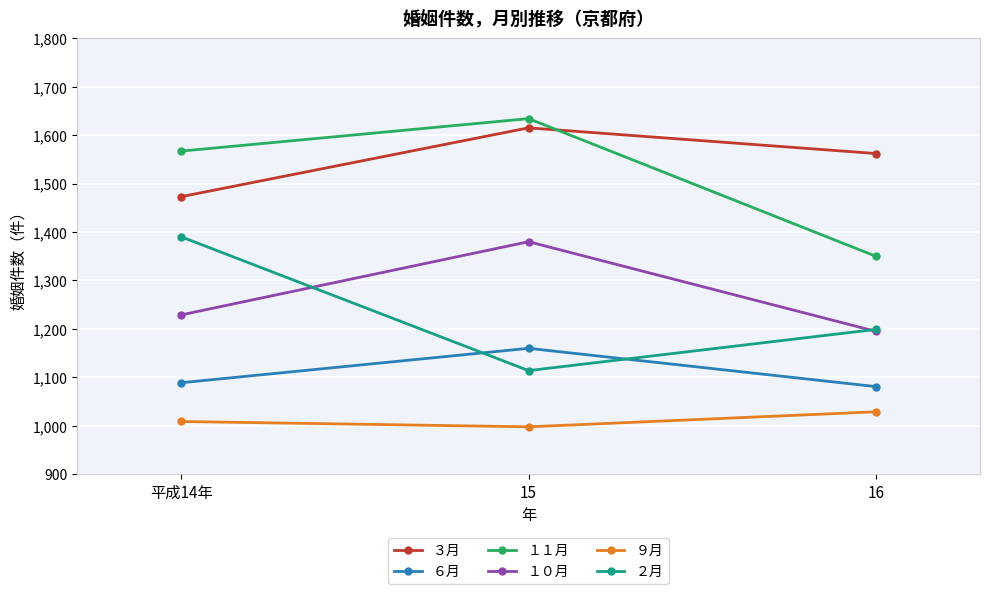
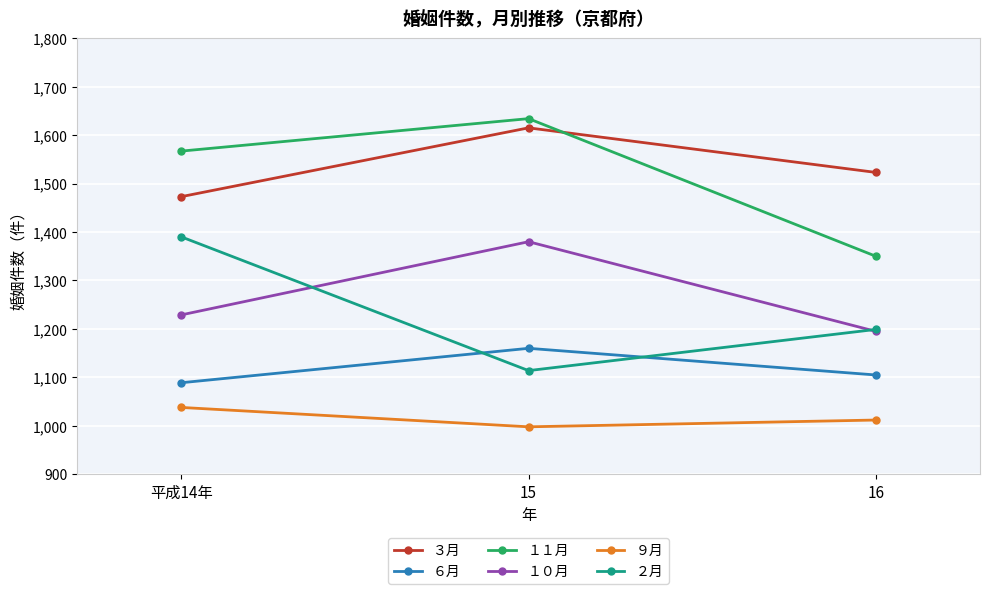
９月, 平成14年: 1,010 -> 1,040
３月, 16: 1,560 -> 1,520
６月, 16: 1,080 -> 1,110
９月, 16: 1,030 -> 1,010
